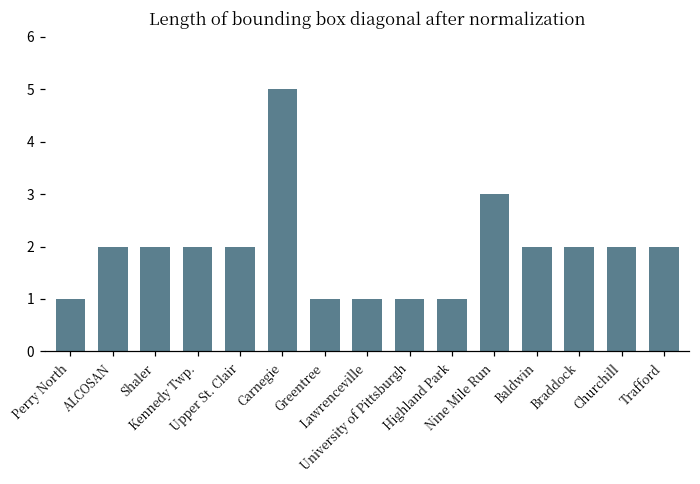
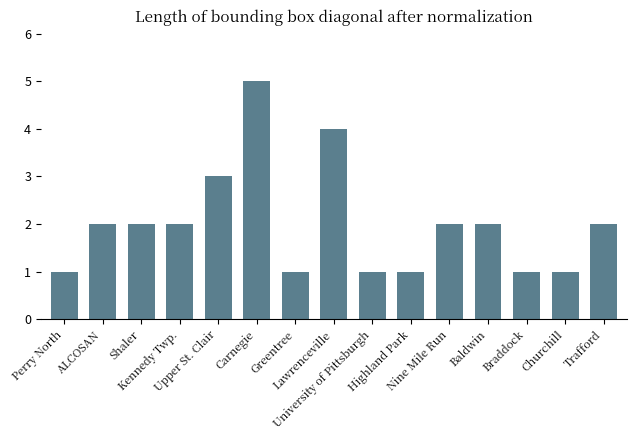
Upper St. Clair: 2 -> 3
Lawrenceville: 1 -> 4
Nine Mile Run: 3 -> 2
Braddock: 2 -> 1
Churchill: 2 -> 1
